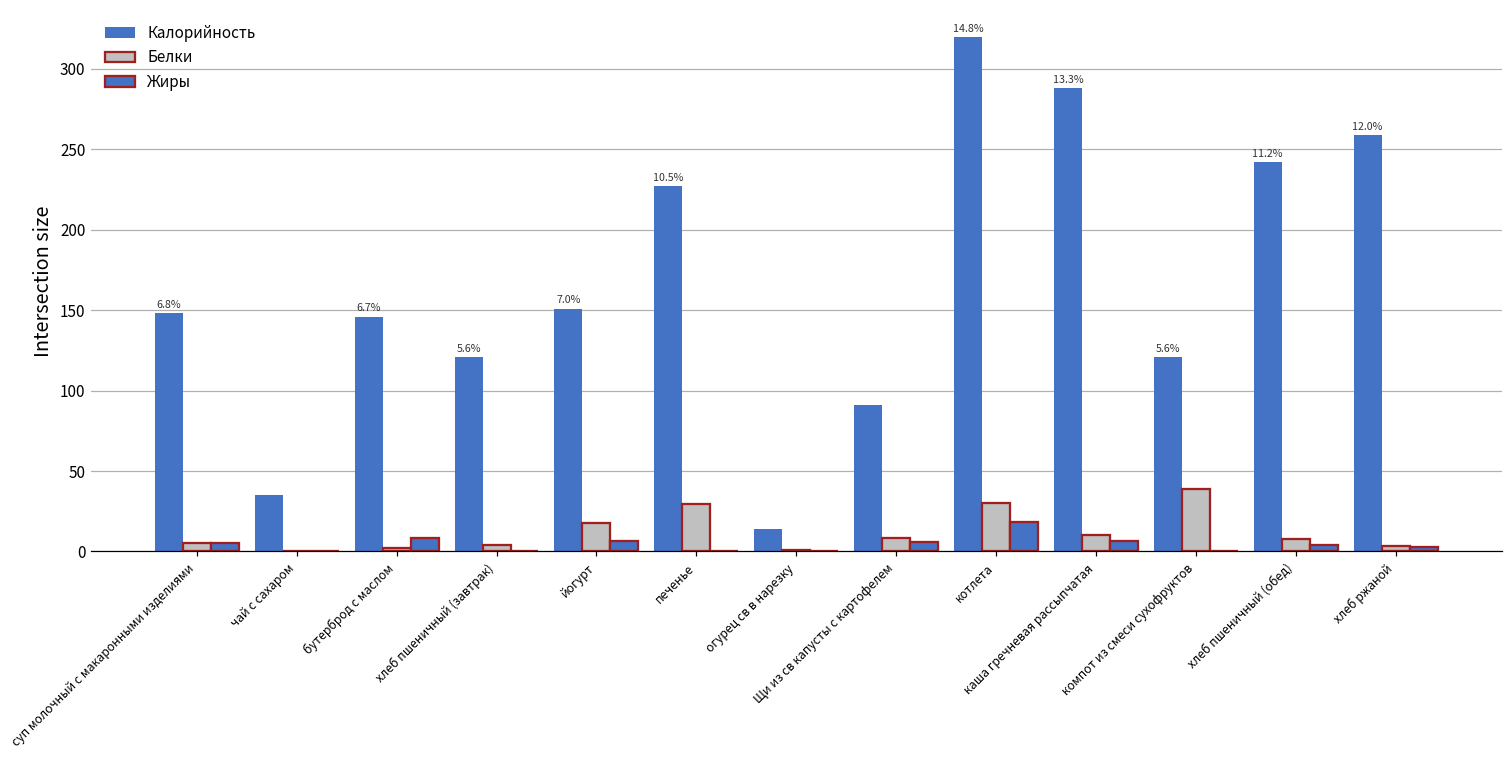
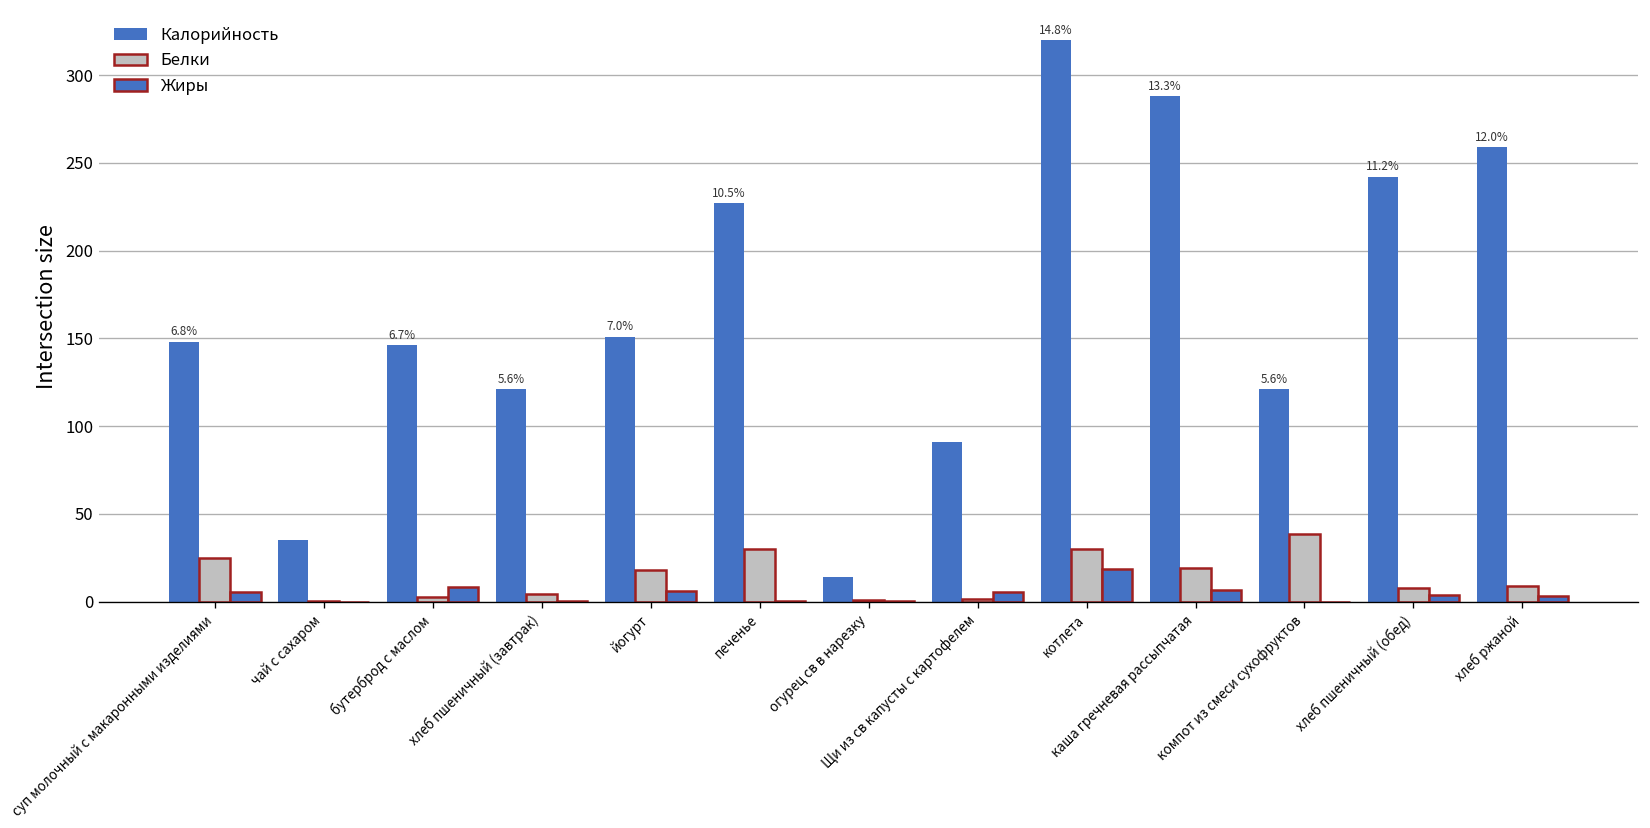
Белки, суп молочный с макаронными изделиями: 6 -> 25
Белки, Щи из св капусты с картофелем: 8 -> 2
Белки, каша гречневая рассыпчатая: 10 -> 19
Белки, хлеб ржаной: 3 -> 9
